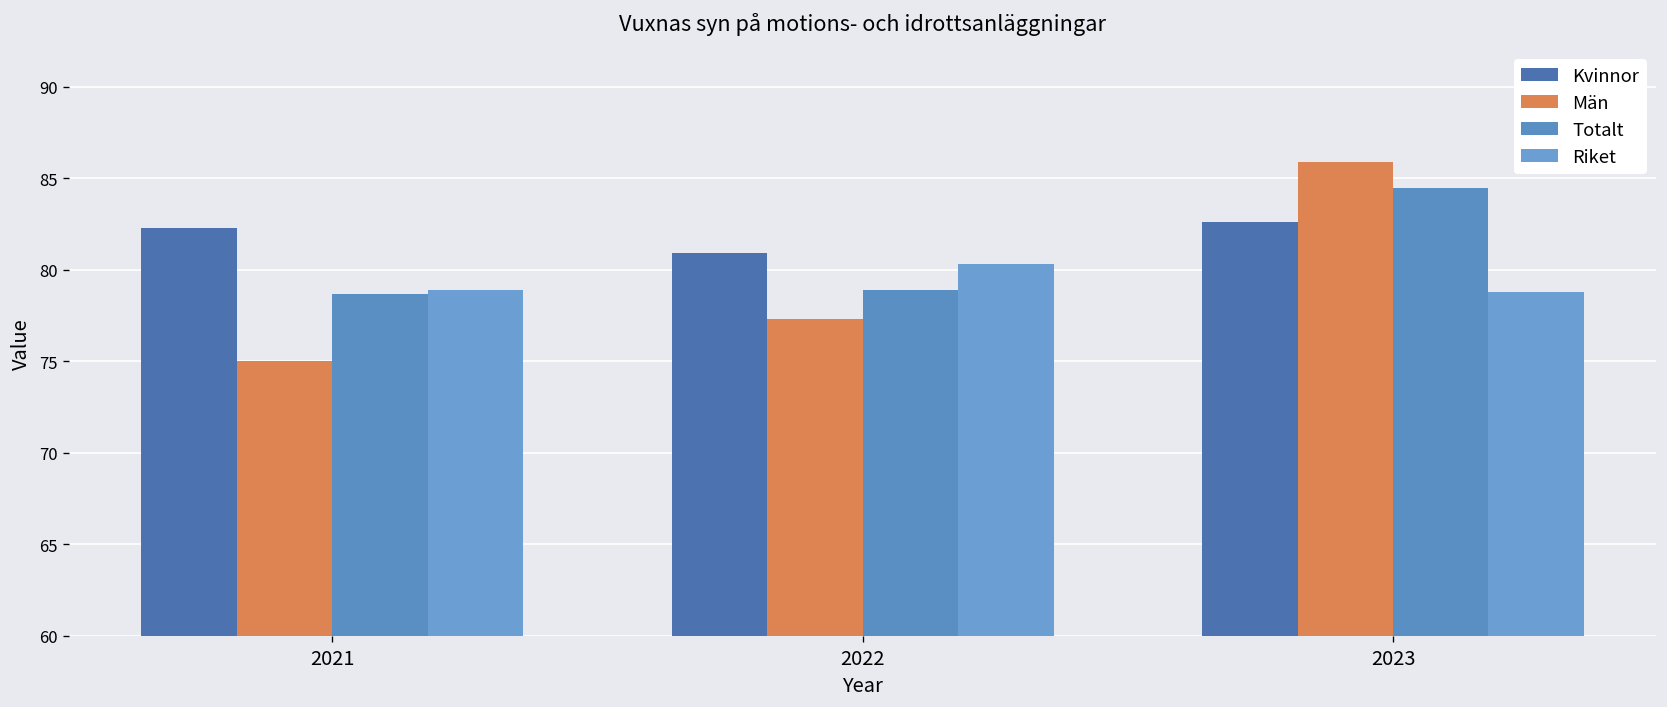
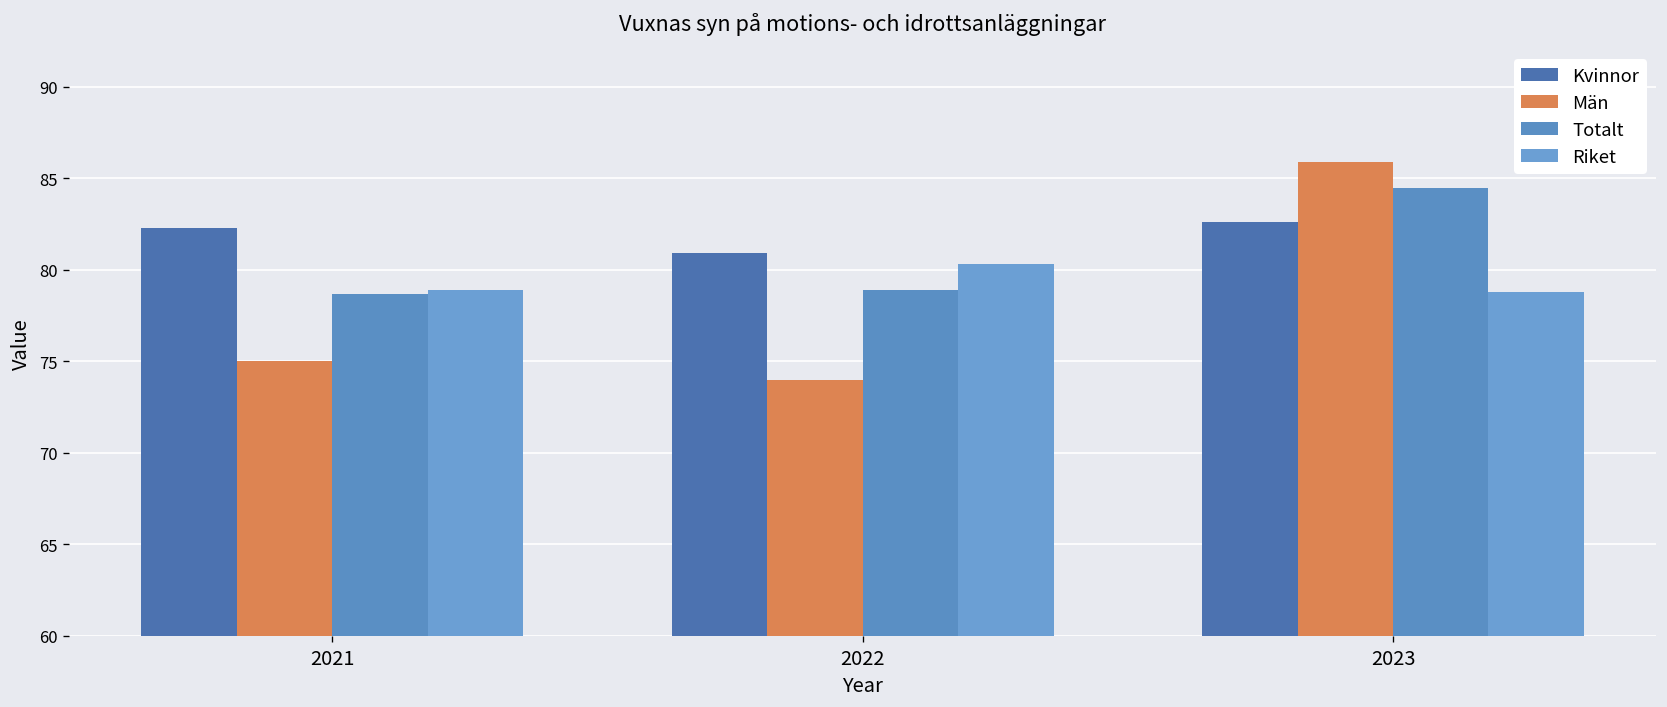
Män, 2022: 77.3 -> 74.0
